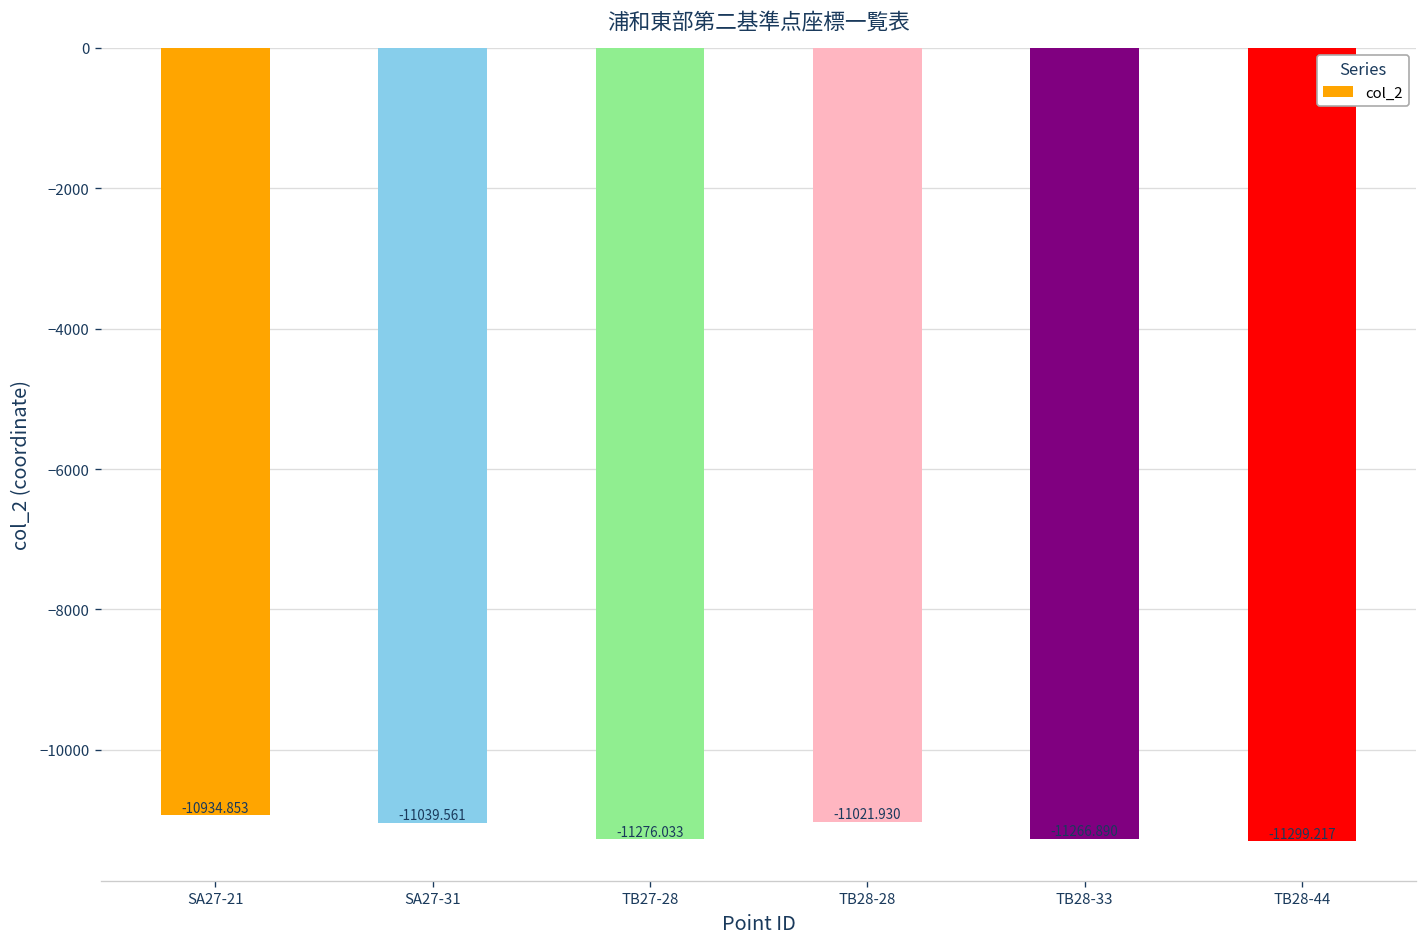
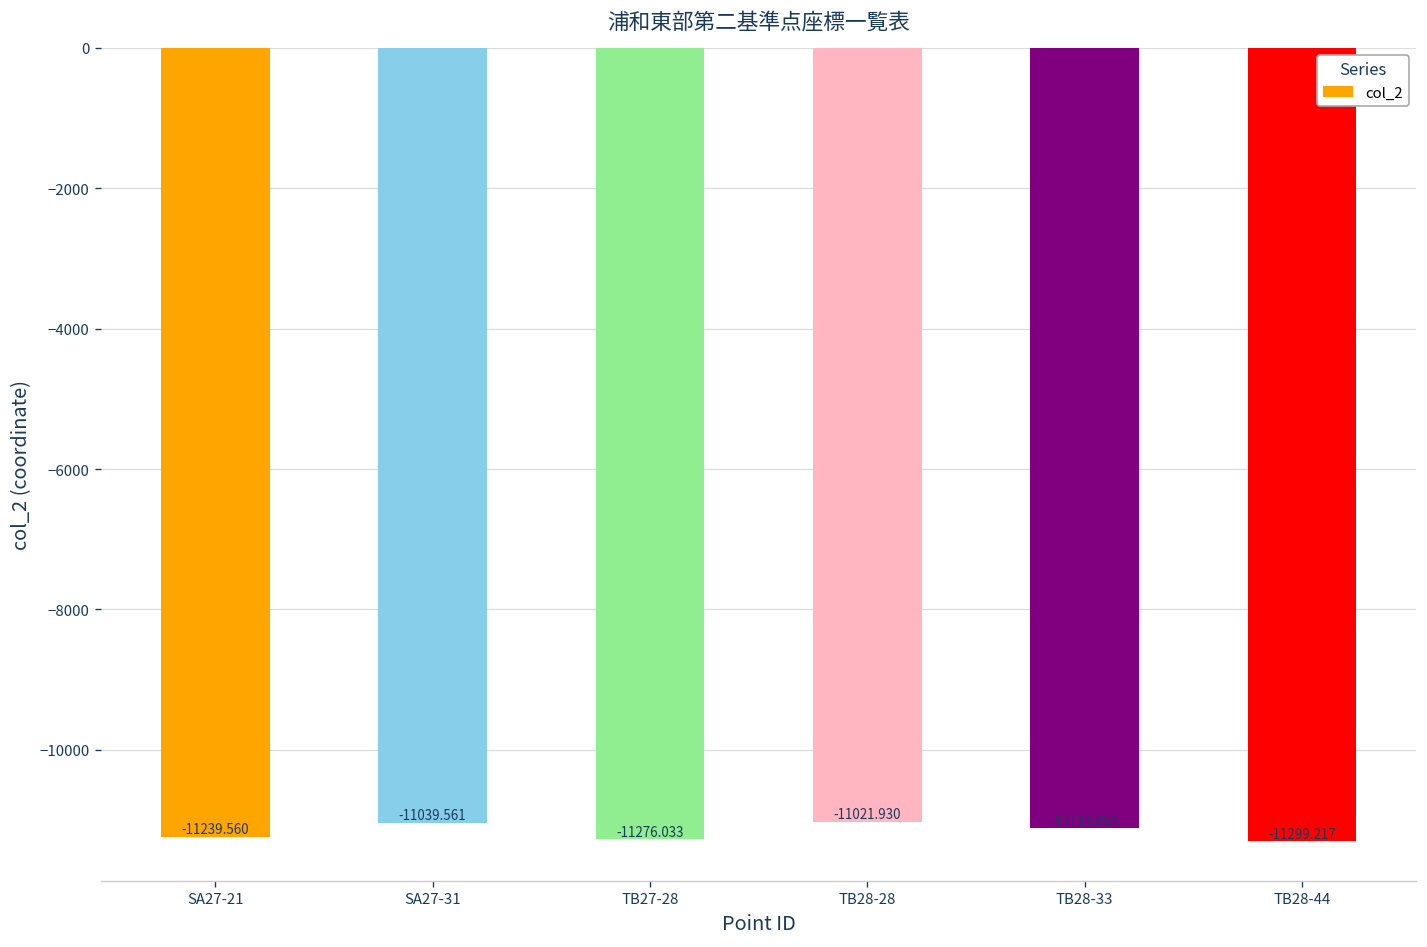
SA27-21: -10934.853 -> -11239.560
TB28-33: -11266.890 -> -11119.850
